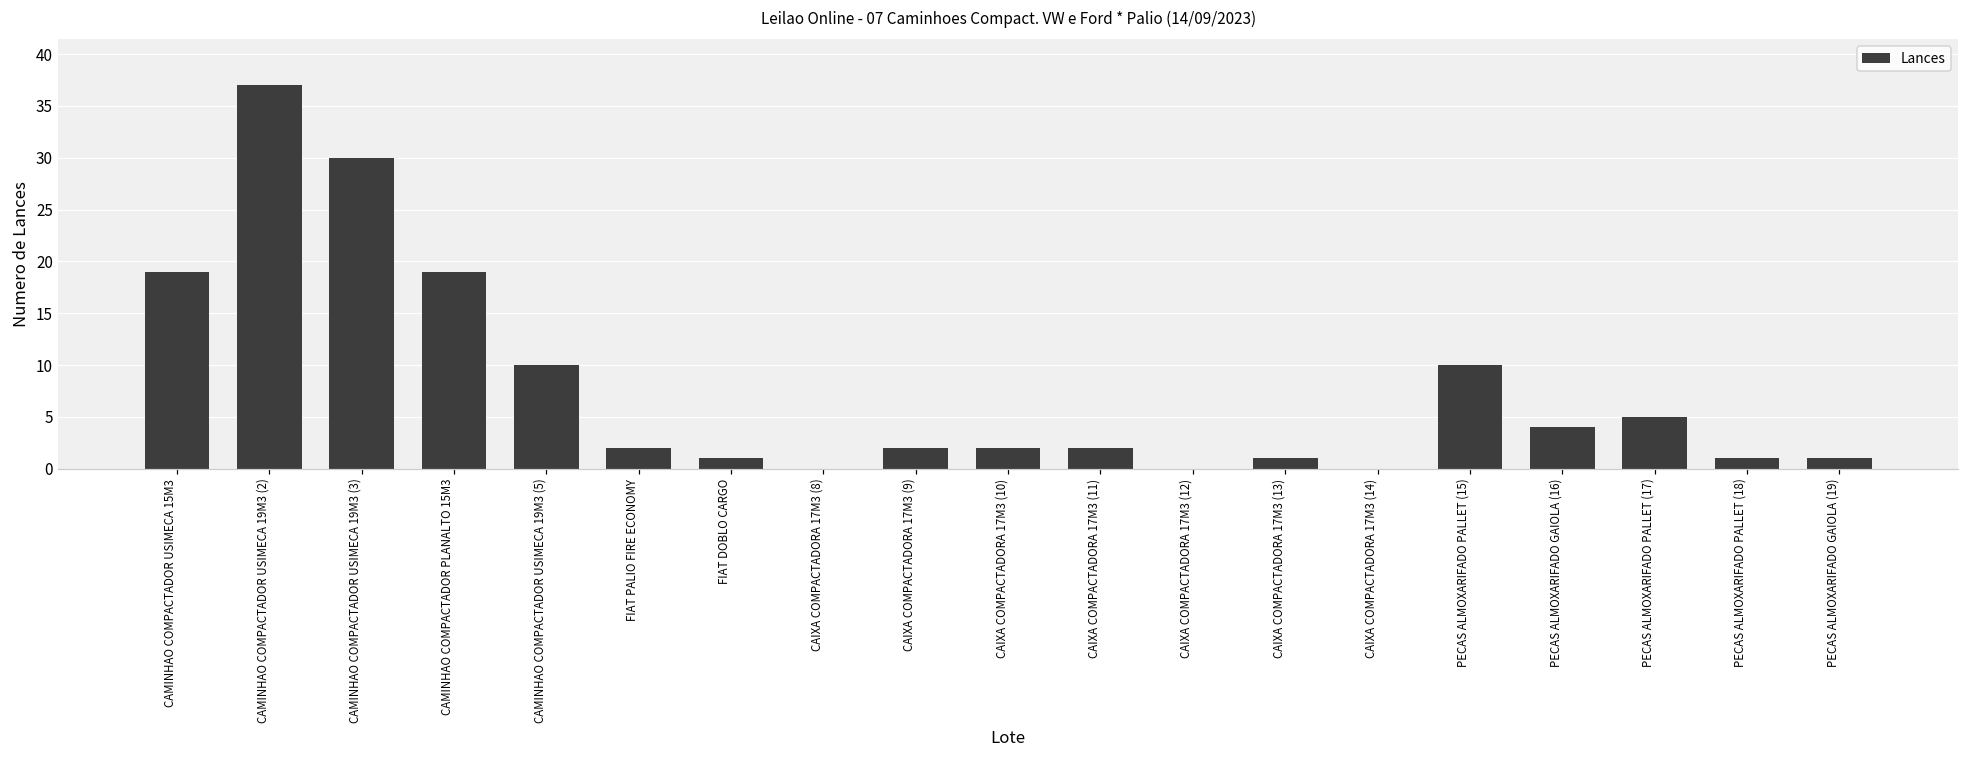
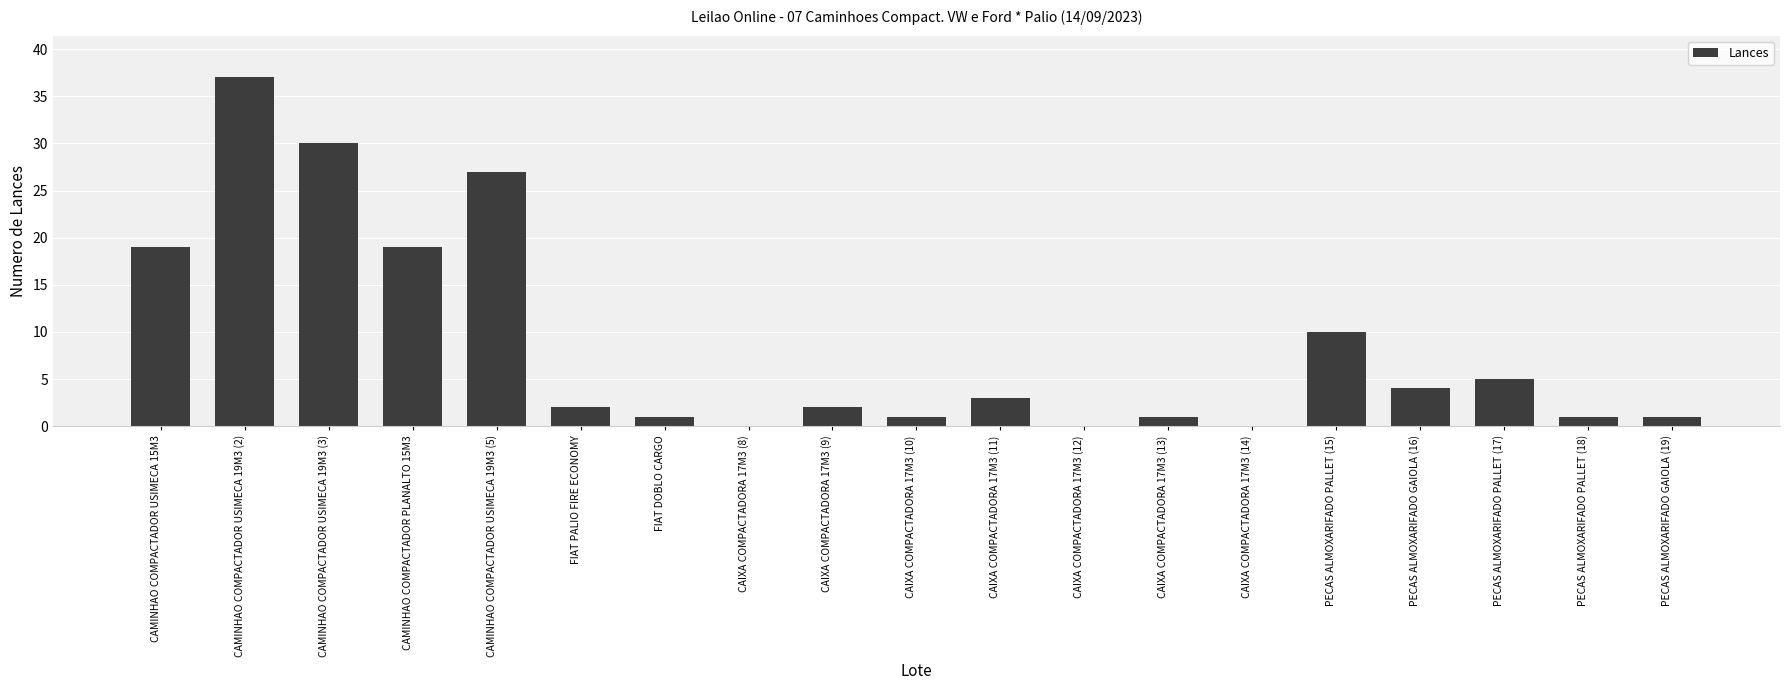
CAMINHAO COMPACTADOR USIMECA 19M3 (5): 10 -> 27
CAIXA COMPACTADORA 17M3 (10): 2 -> 1
CAIXA COMPACTADORA 17M3 (11): 2 -> 3
